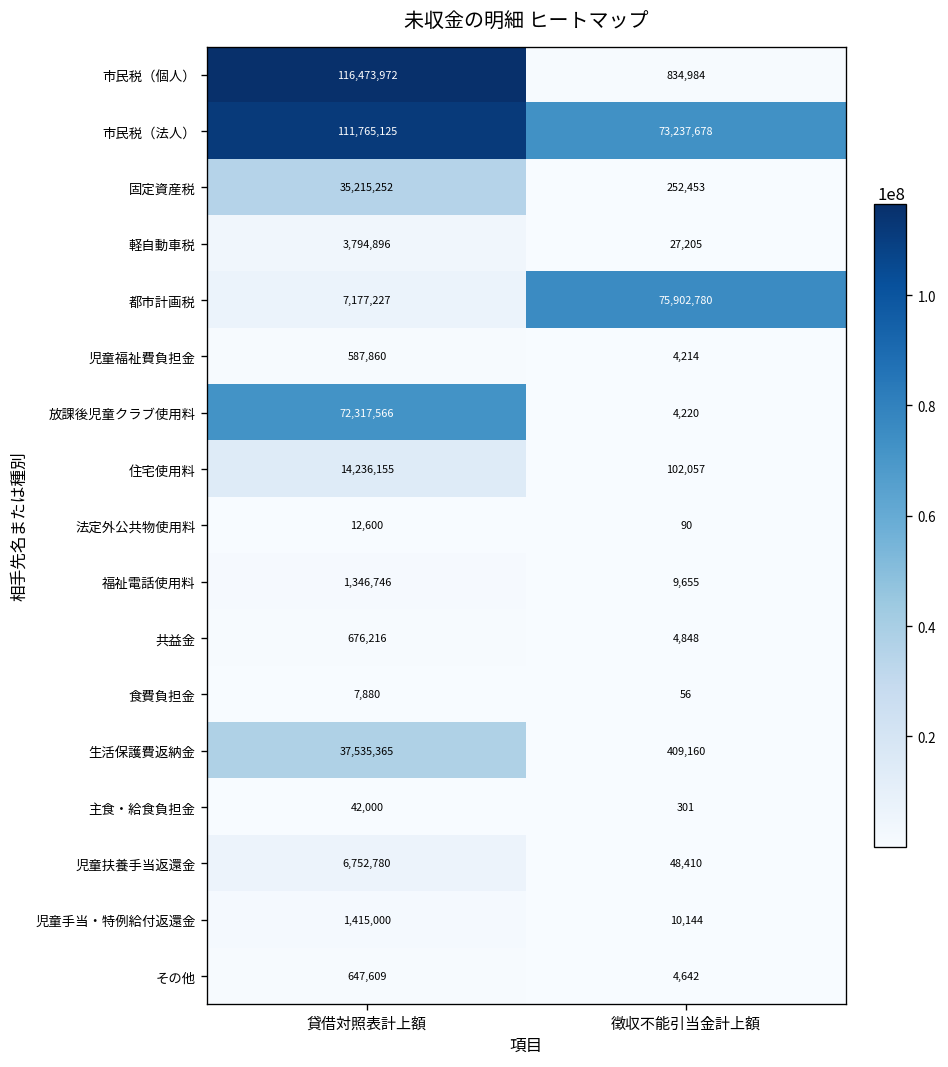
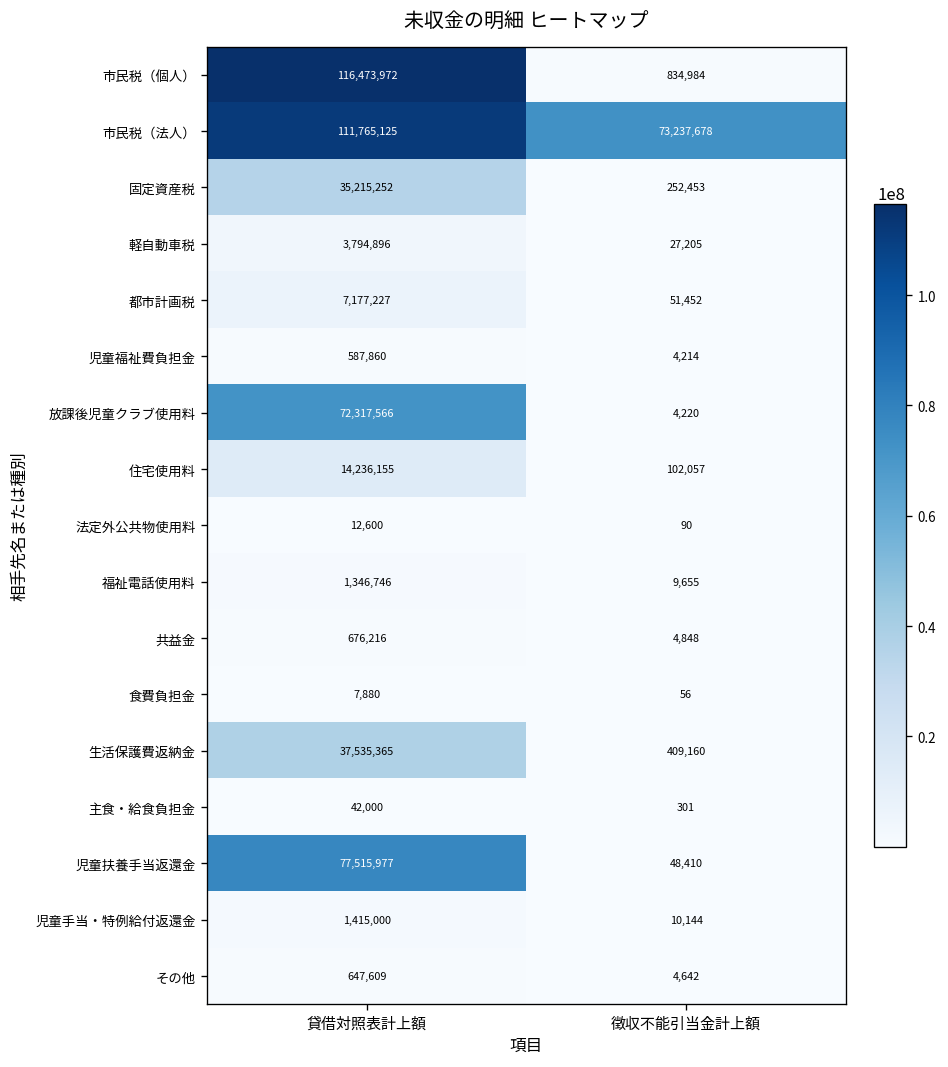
都市計画税, 徴収不能引当金計上額: 75,902,780 -> 51,452
児童扶養手当返還金, 貸借対照表計上額: 6,752,780 -> 77,515,977
